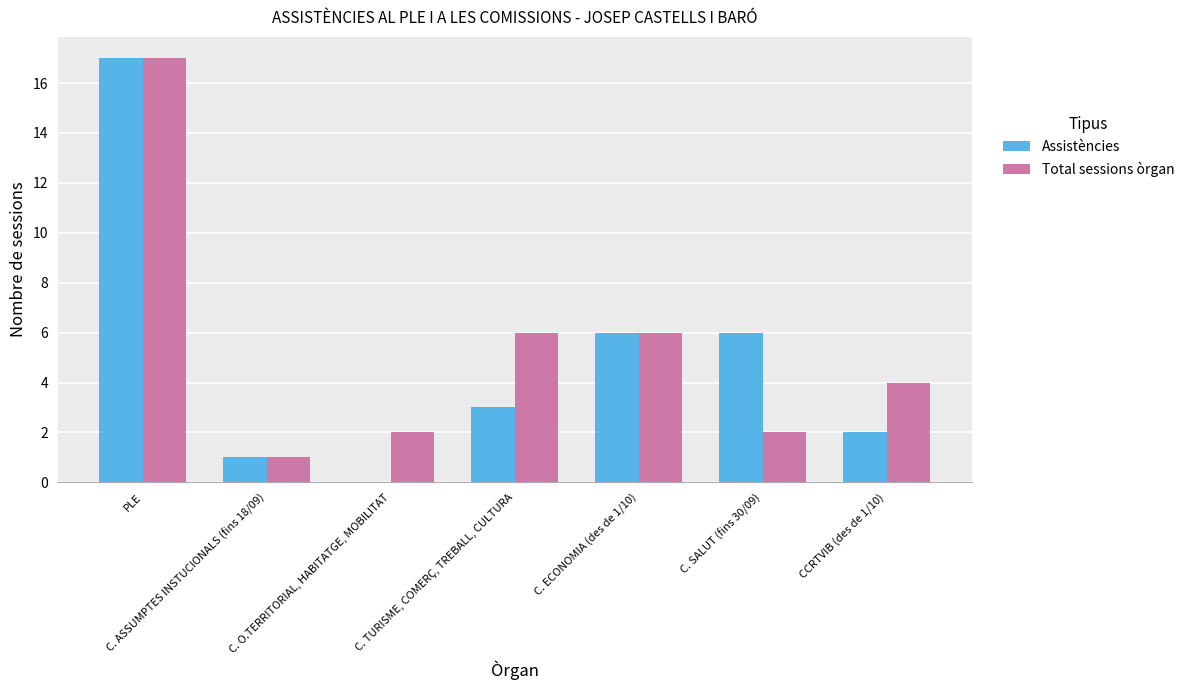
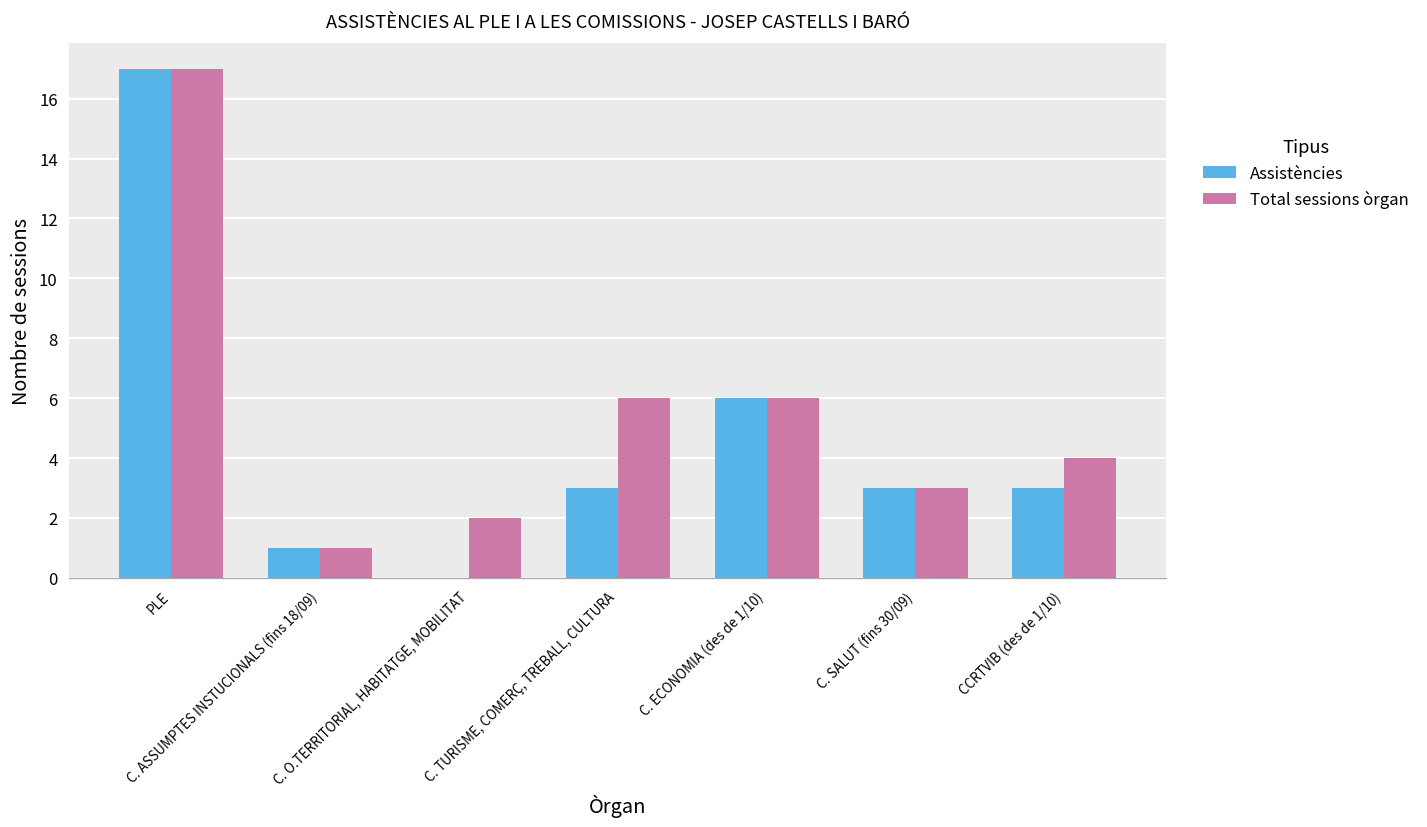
Assistències, C. SALUT (fins 30/09): 6 -> 3
Total sessions òrgan, C. SALUT (fins 30/09): 2 -> 3
Assistències, CCRTVIB (des de 1/10): 2 -> 3
